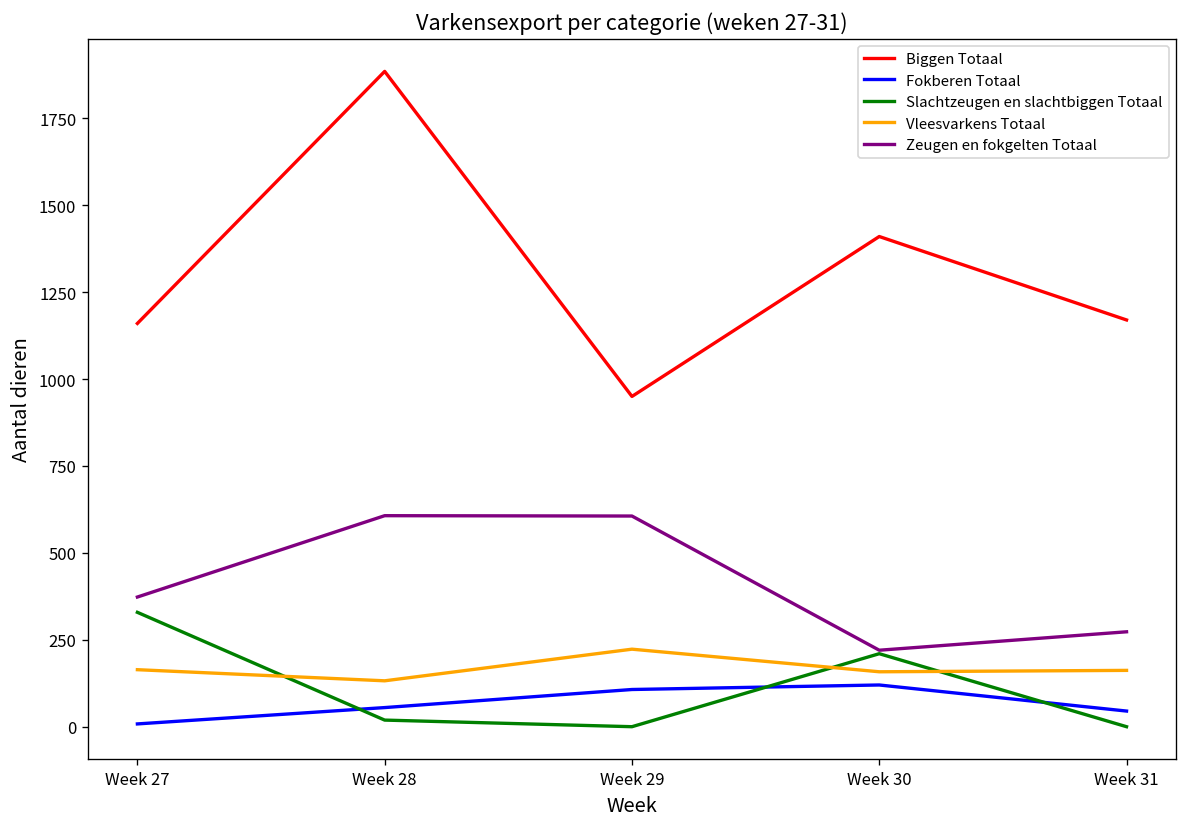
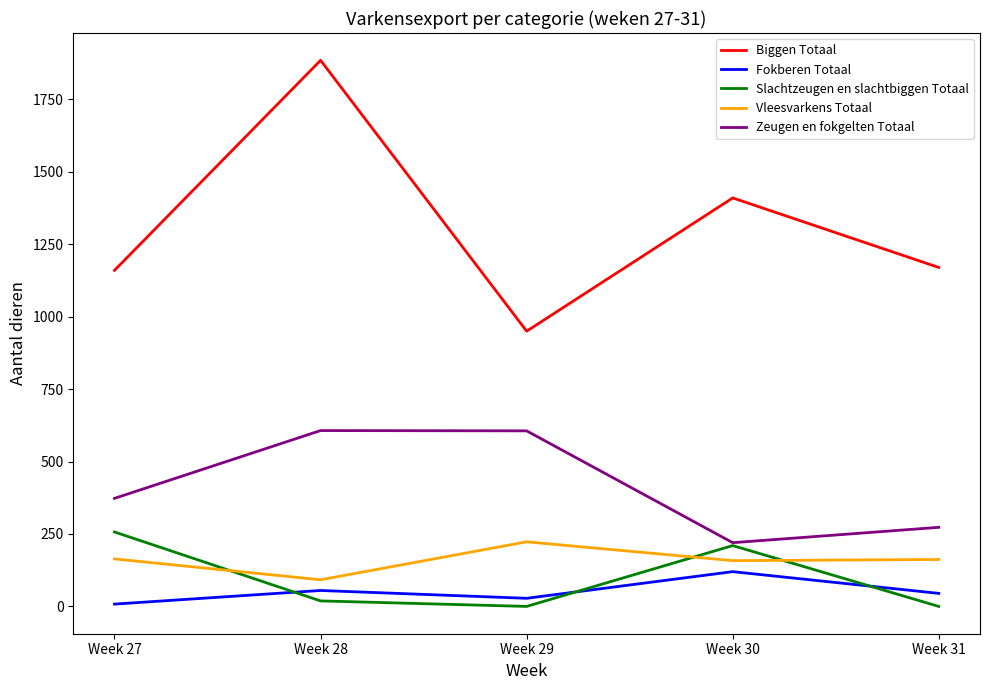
Slachtzeugen en slachtbiggen Totaal, Week 27: 330 -> 260
Vleesvarkens Totaal, Week 28: 130 -> 90
Fokberen Totaal, Week 29: 110 -> 30
